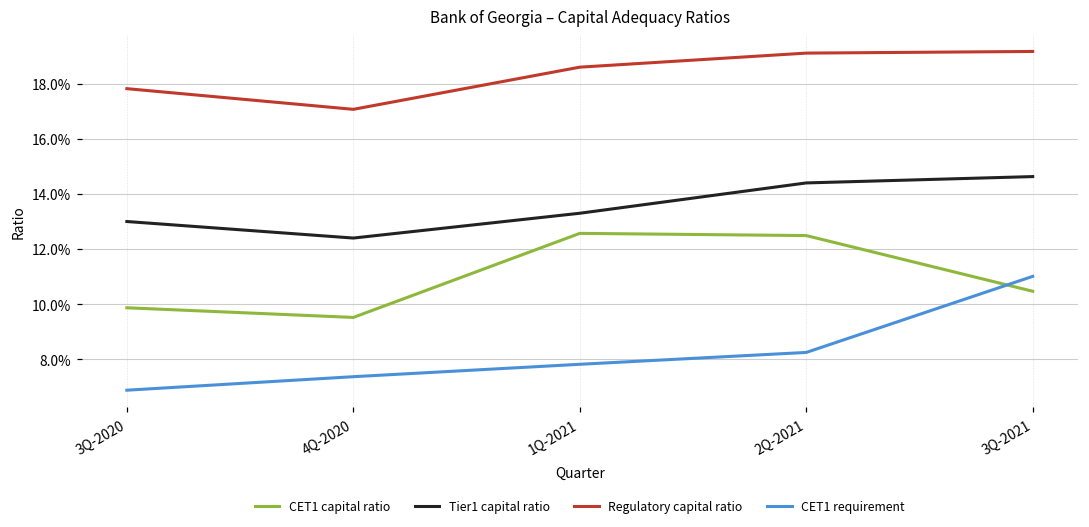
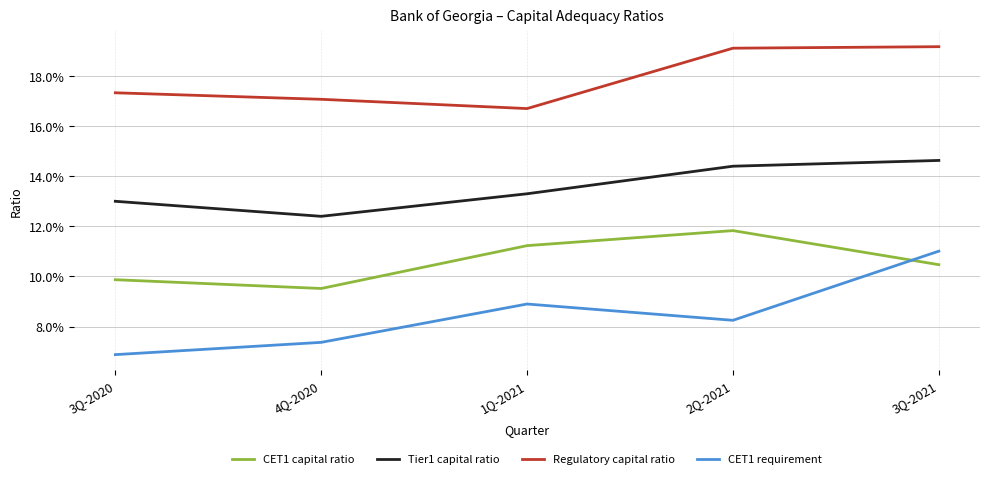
Regulatory capital ratio, 3Q-2020: 17.8% -> 17.3%
CET1 capital ratio, 1Q-2021: 12.6% -> 11.2%
Regulatory capital ratio, 1Q-2021: 18.6% -> 16.7%
CET1 requirement, 1Q-2021: 7.8% -> 8.9%
CET1 capital ratio, 2Q-2021: 12.5% -> 11.8%
